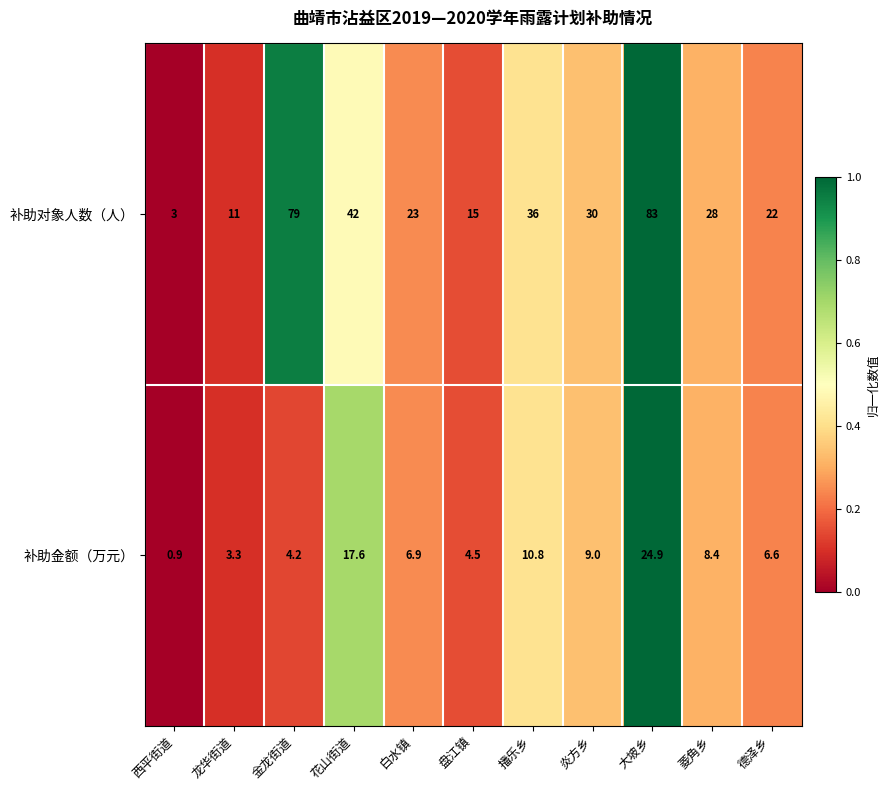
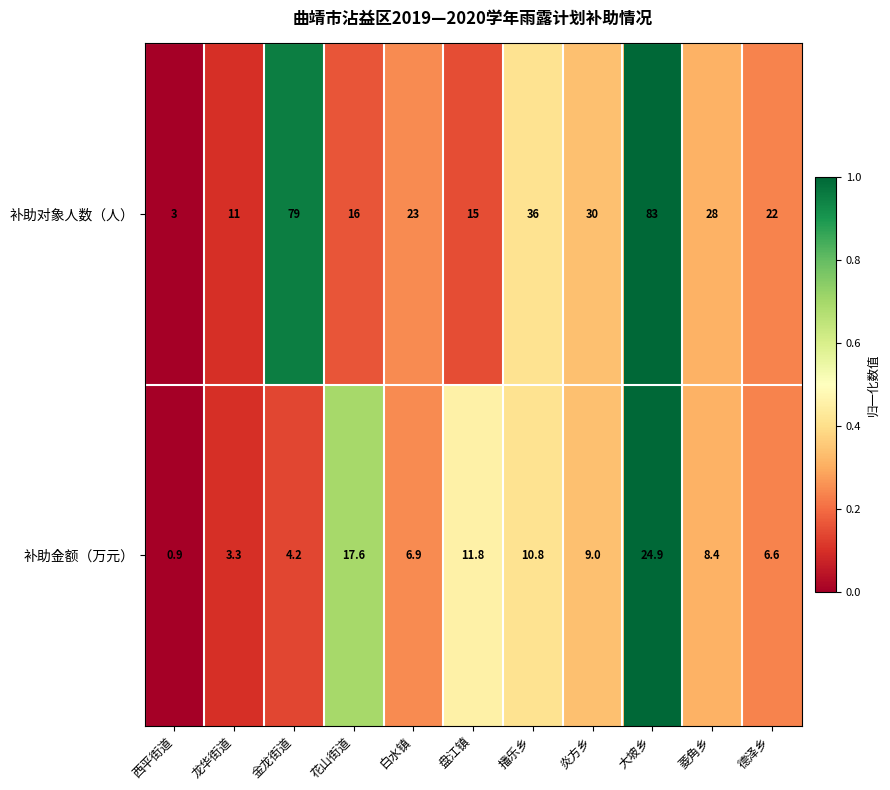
补助对象人数（人）, 花山街道: 42 -> 16
补助金额（万元）, 盘江镇: 4.5 -> 11.8
